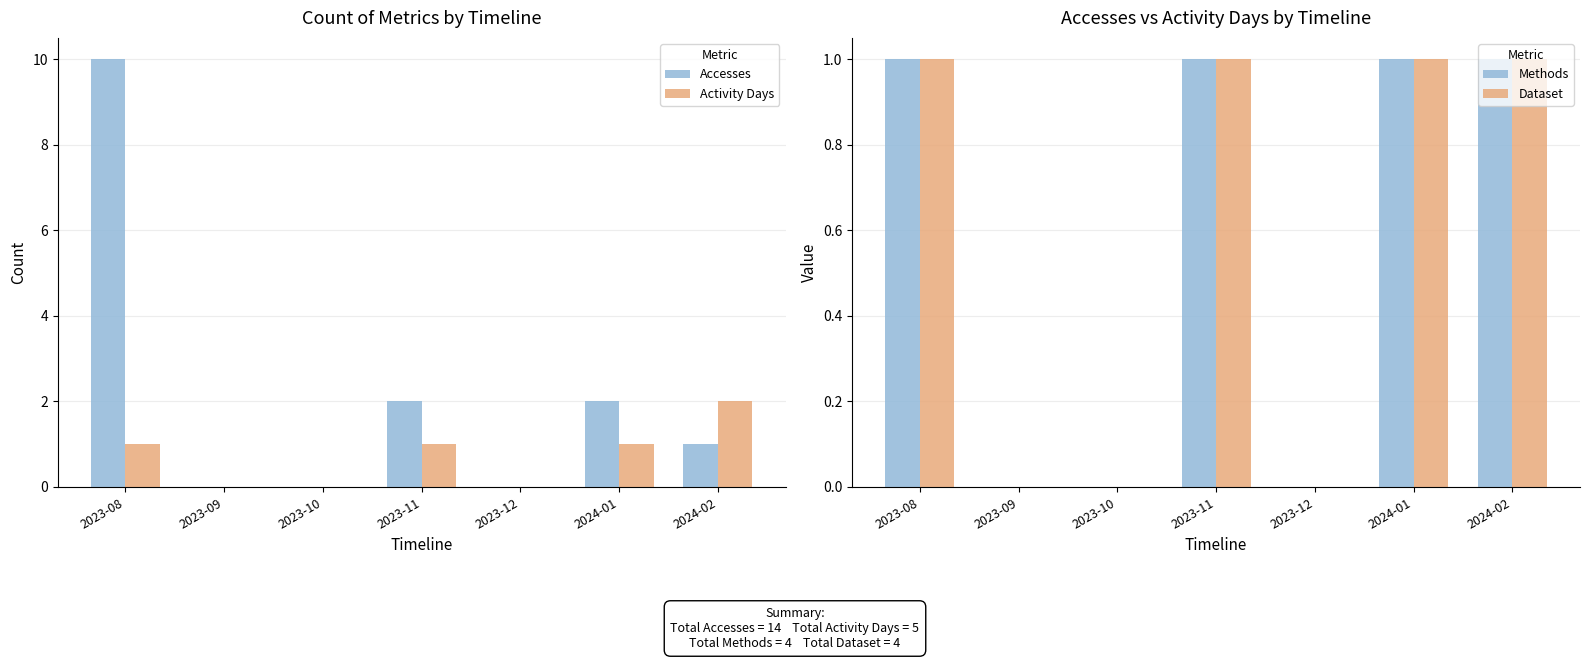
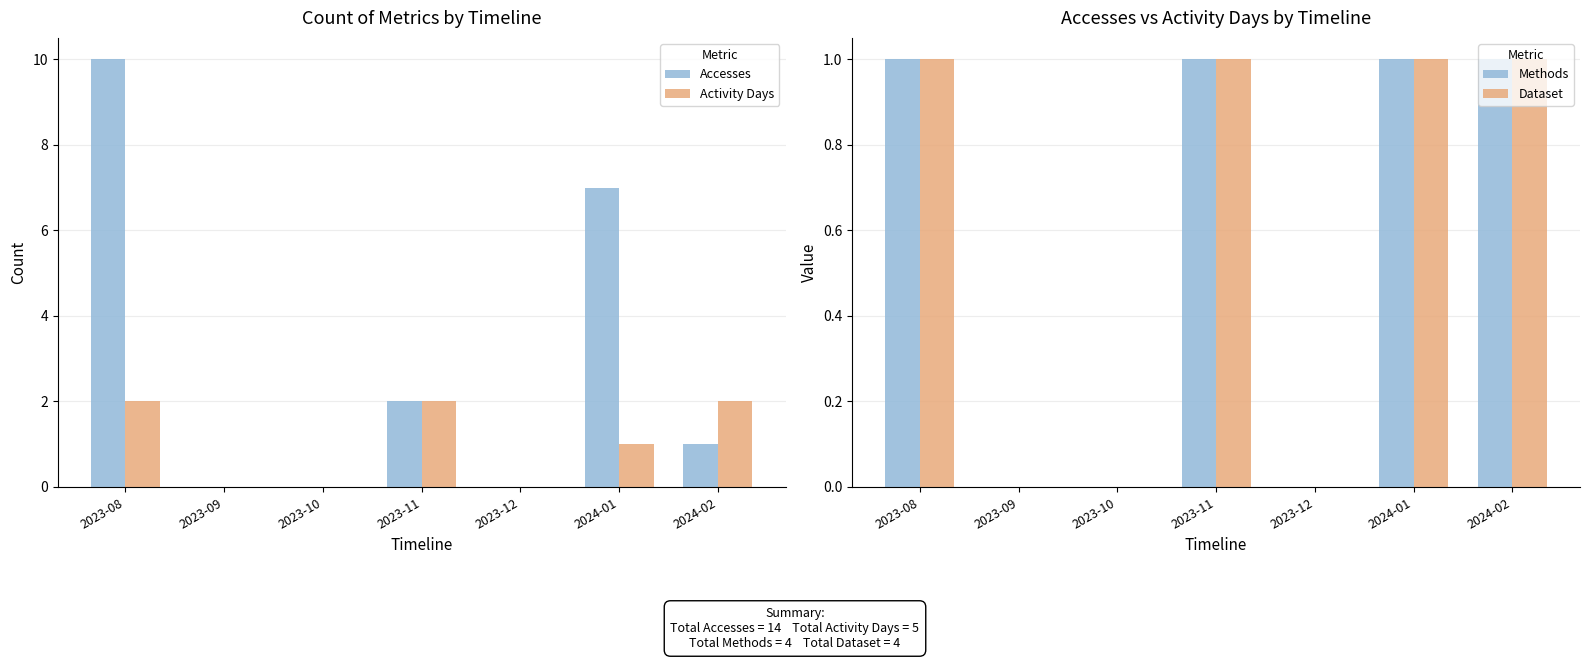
Count of Metrics by Timeline, Activity Days, 2023-08: 1 -> 2
Count of Metrics by Timeline, Activity Days, 2023-11: 1 -> 2
Count of Metrics by Timeline, Accesses, 2024-01: 2 -> 7
